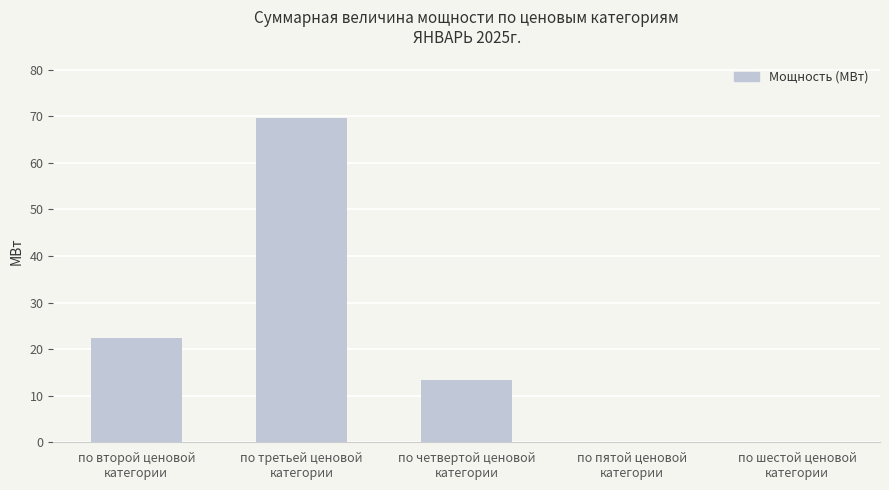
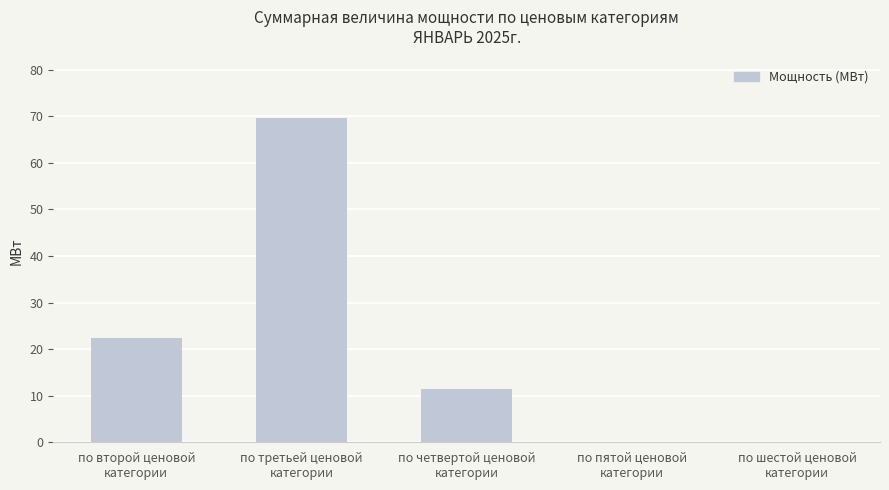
по четвертой ценовой категории: 13 -> 11
